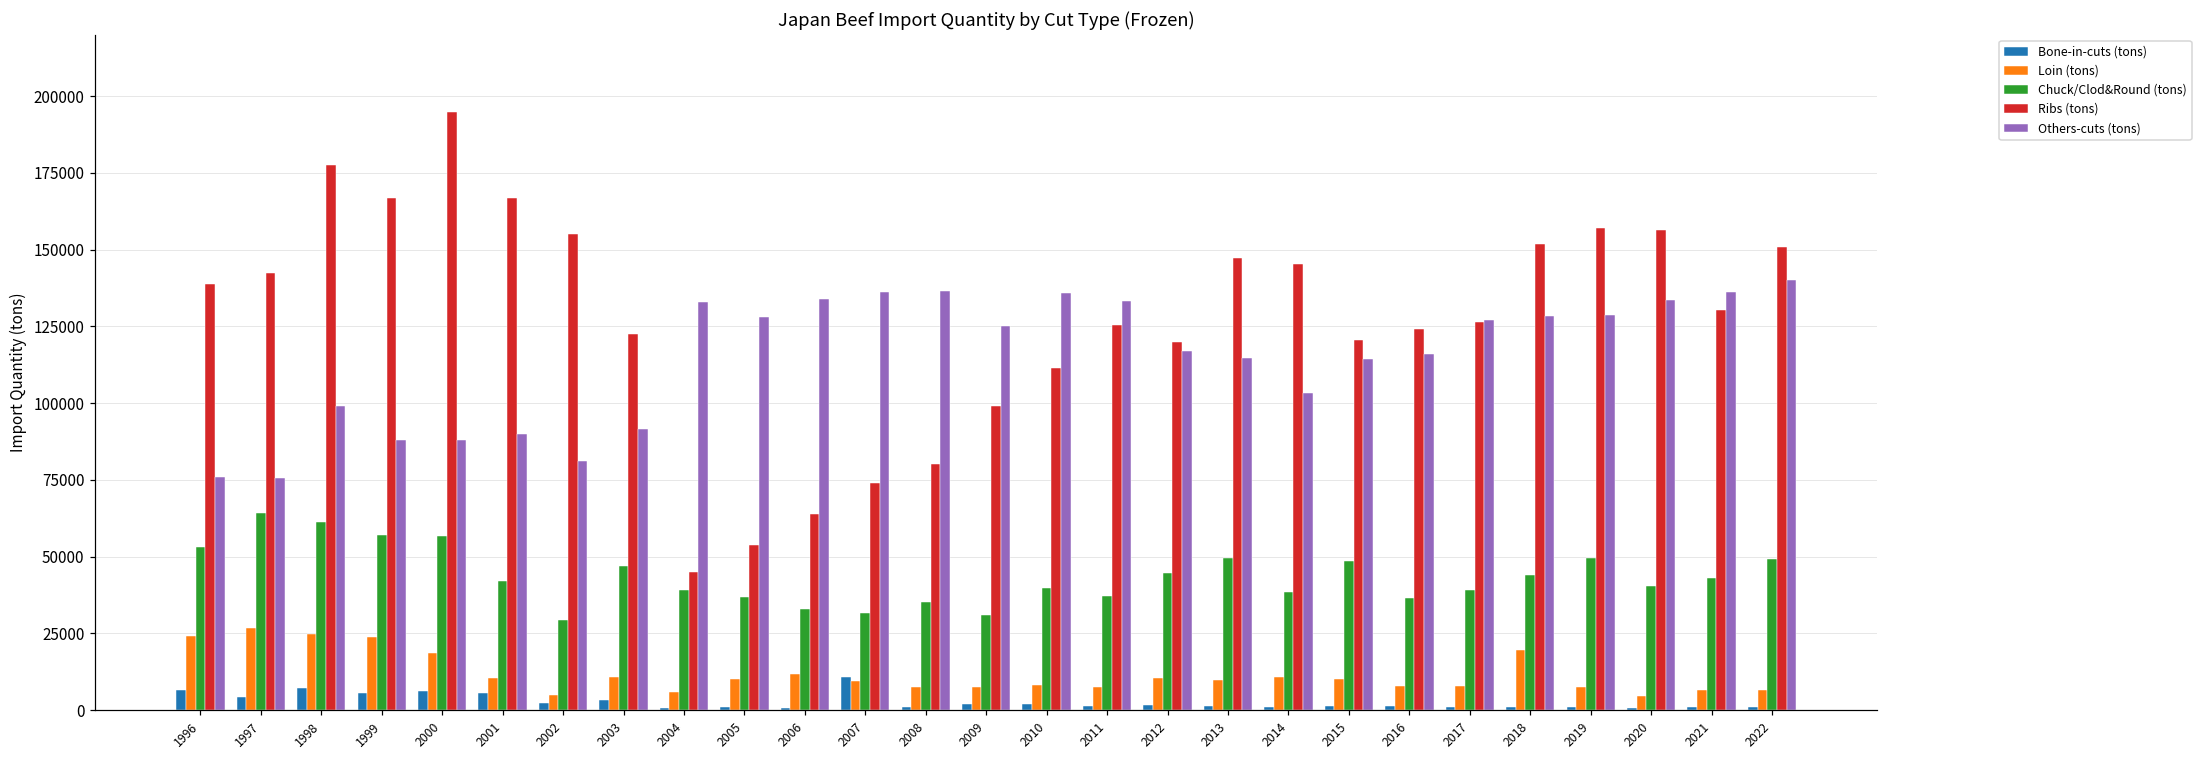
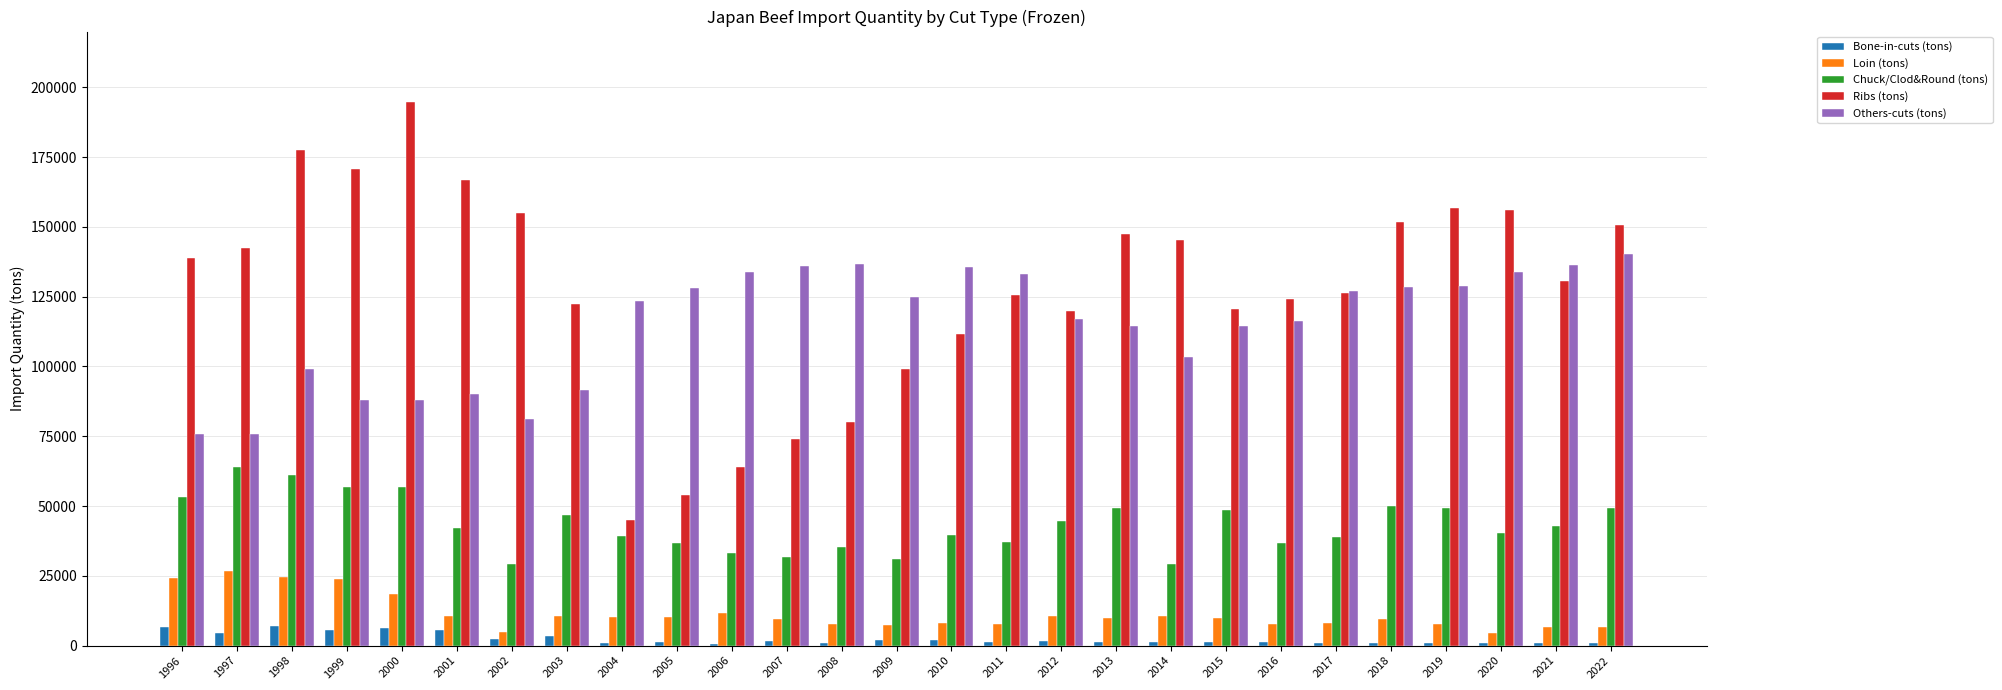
Ribs (tons), 1999: 167000 -> 171000
Loin (tons), 2004: 6000 -> 10000
Others-cuts (tons), 2004: 133000 -> 123000
Bone-in-cuts (tons), 2007: 11000 -> 2000
Chuck/Clod&Round (tons), 2014: 39000 -> 29000
Loin (tons), 2018: 20000 -> 9000
Chuck/Clod&Round (tons), 2018: 44000 -> 50000
